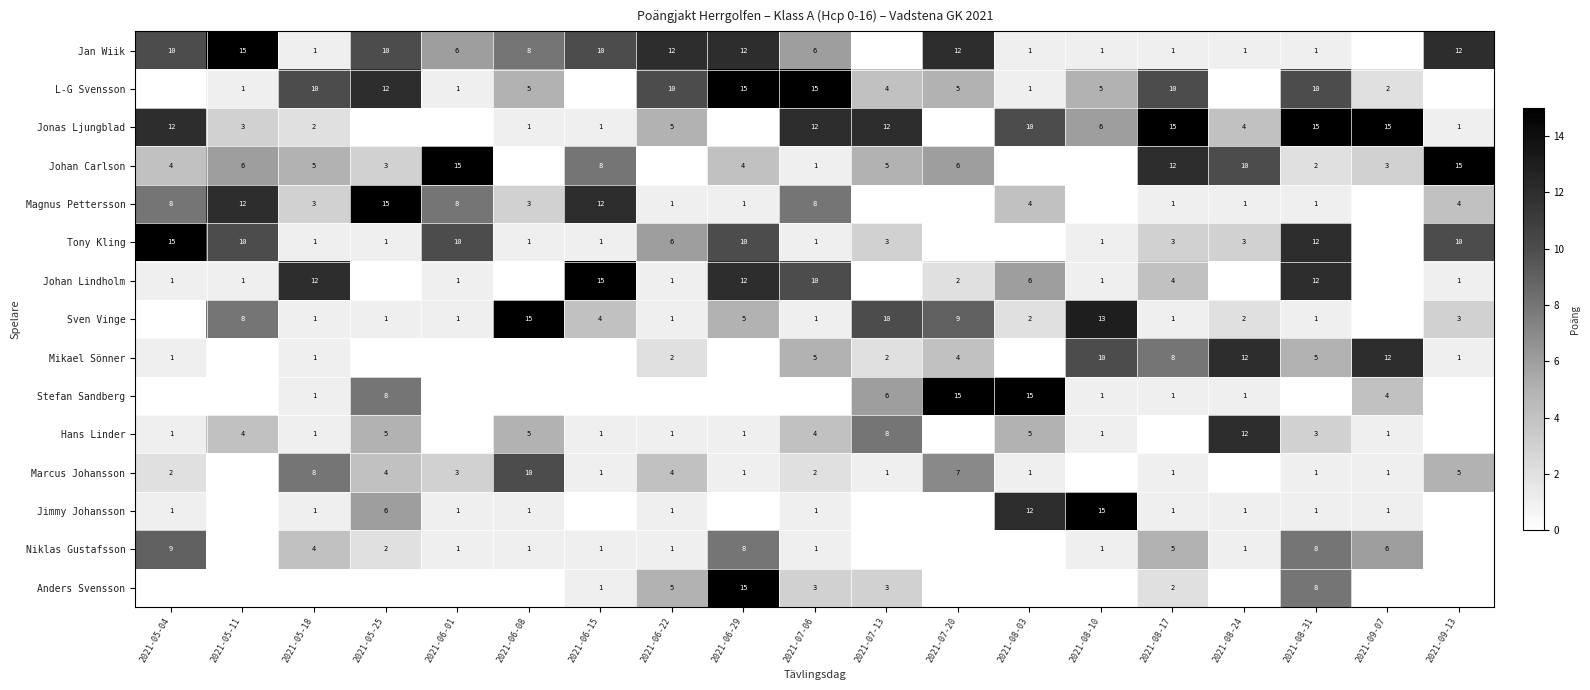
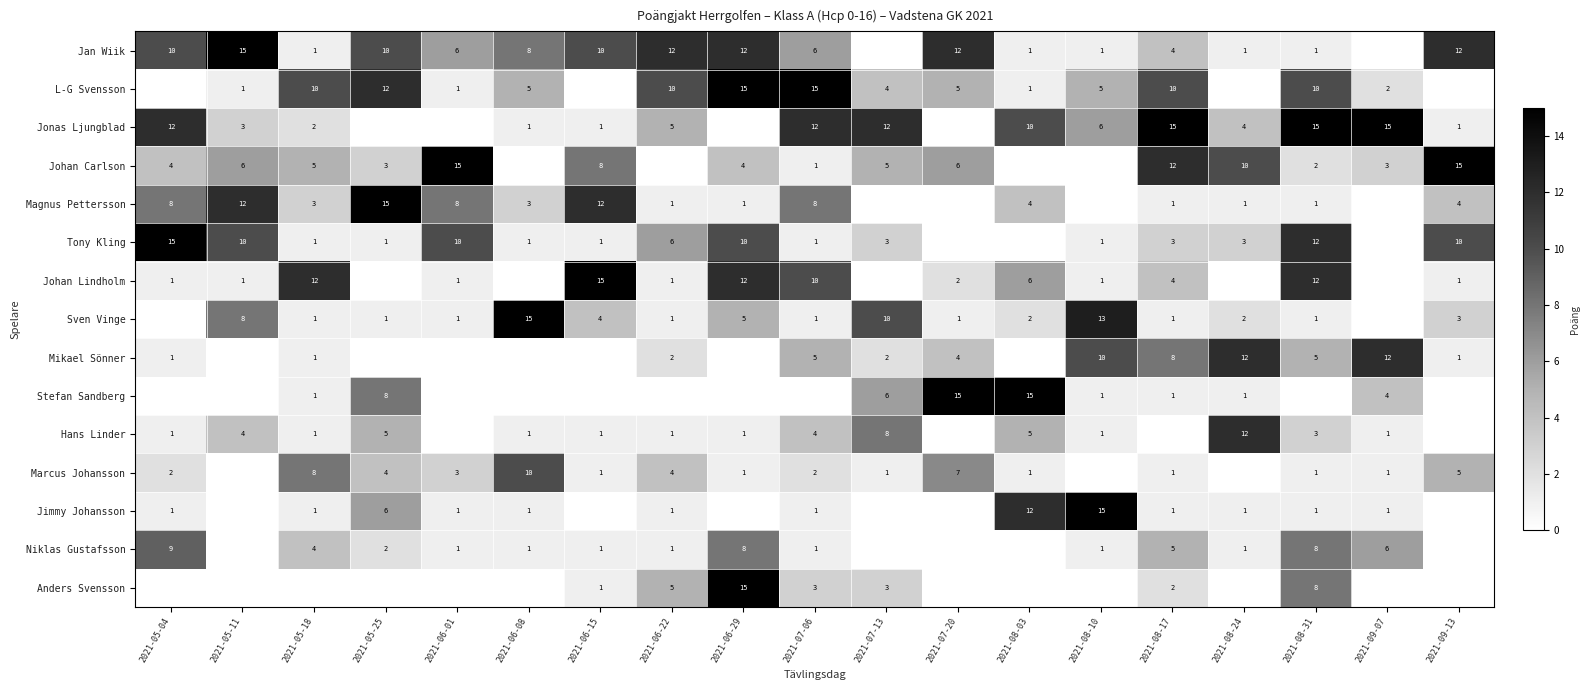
Jan Wiik, 2021-08-17: 1 -> 4
Sven Vinge, 2021-07-20: 9 -> 1
Hans Linder, 2021-06-08: 5 -> 1
